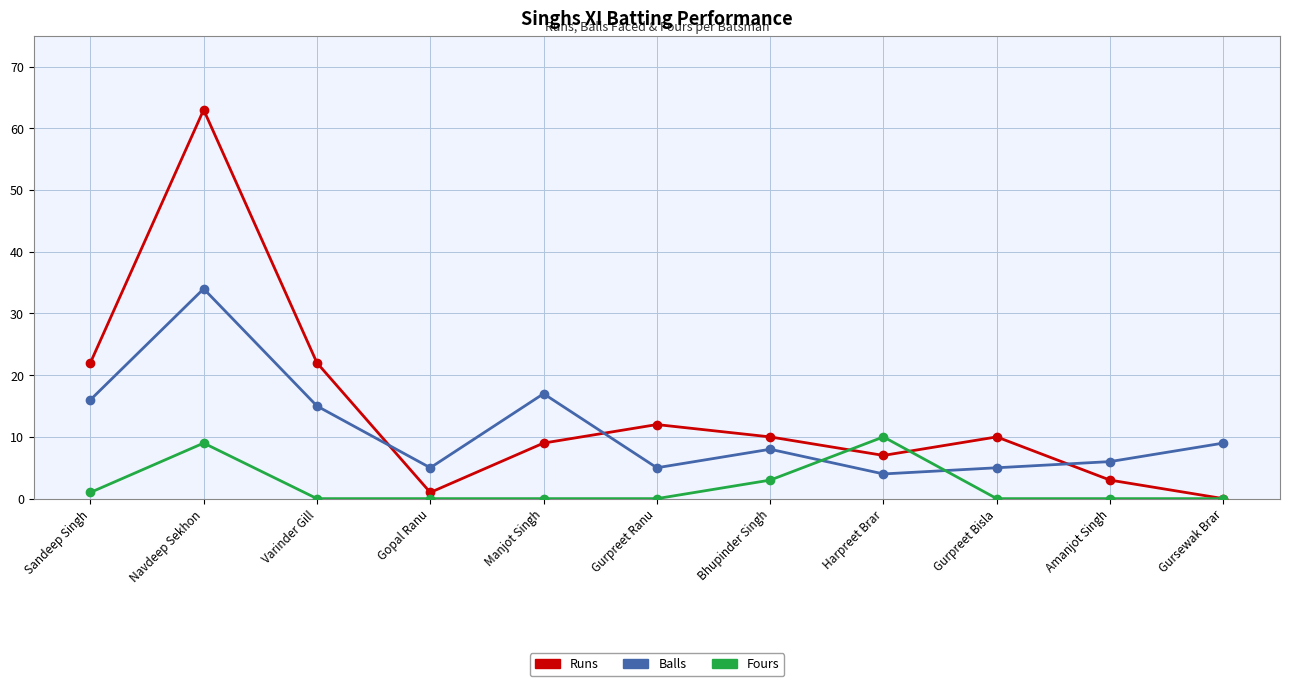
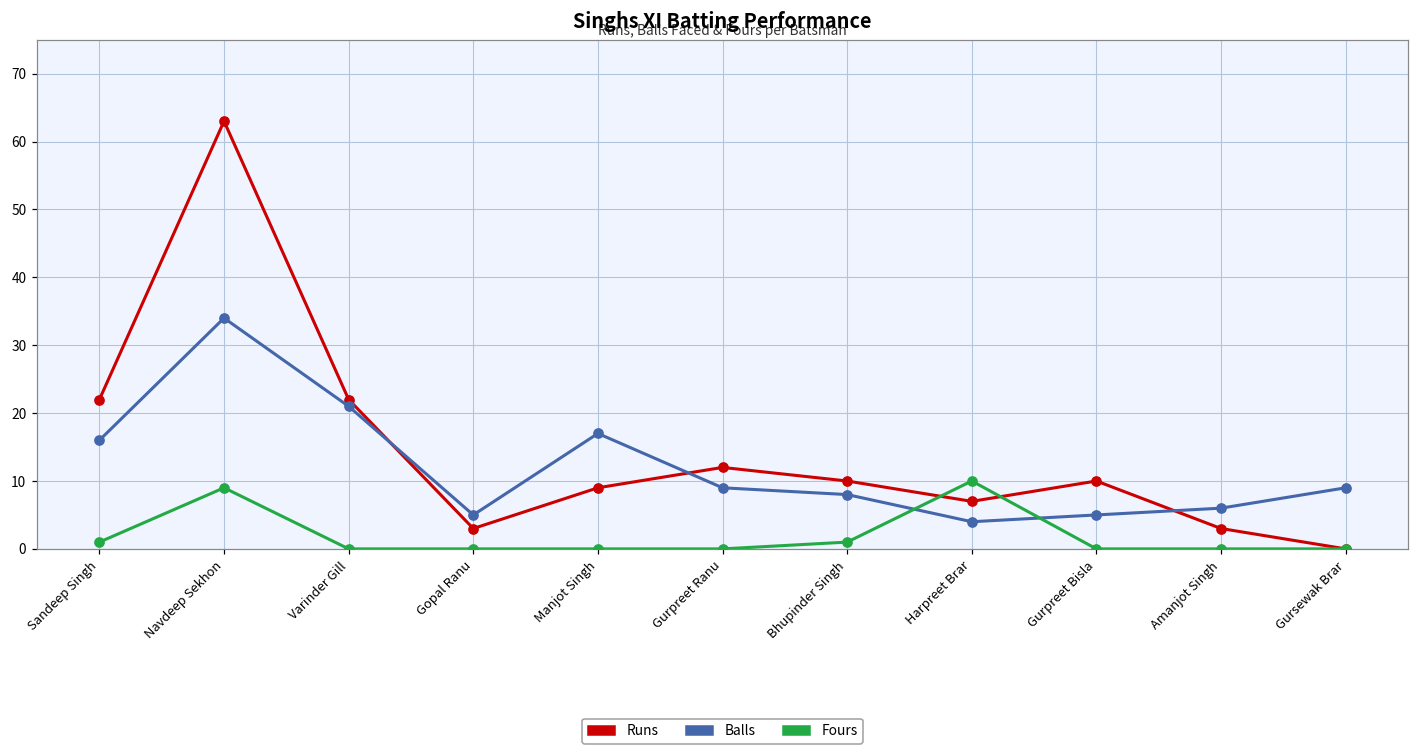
Balls, Varinder Gill: 15 -> 21
Runs, Gopal Ranu: 1 -> 3
Balls, Gurpreet Ranu: 5 -> 9
Fours, Bhupinder Singh: 3 -> 1
